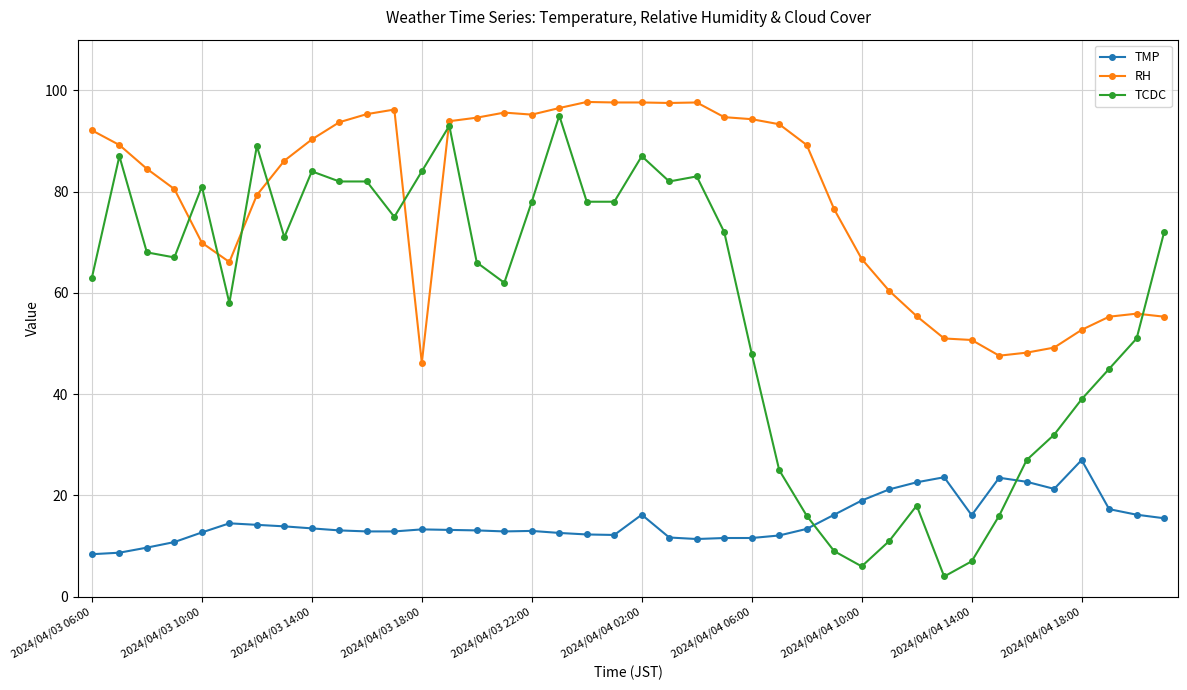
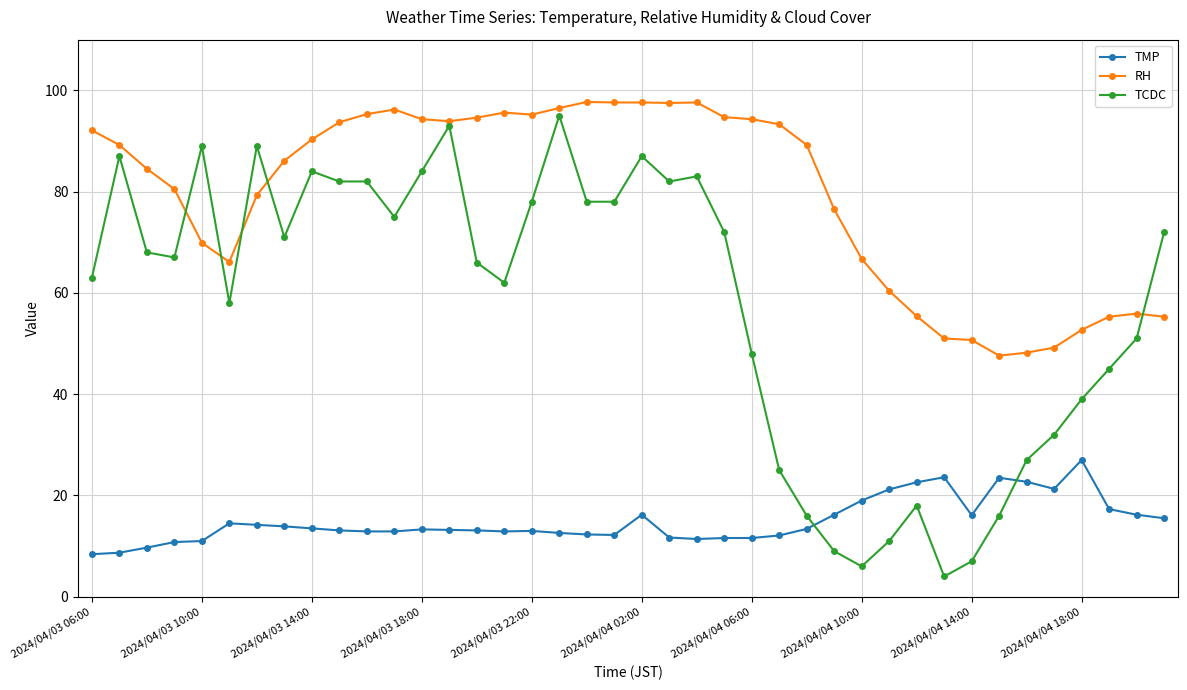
TMP, 2024/04/03 10:00: 13 -> 11
TCDC, 2024/04/03 10:00: 81 -> 89
RH, 2024/04/03 18:00: 46 -> 94
